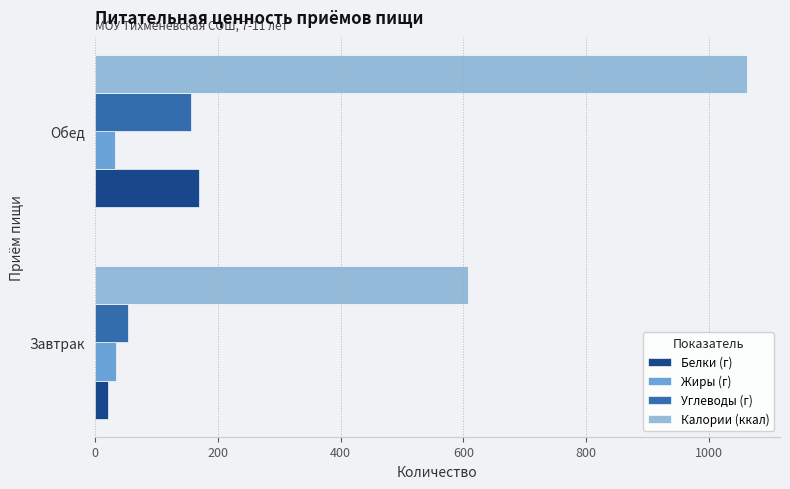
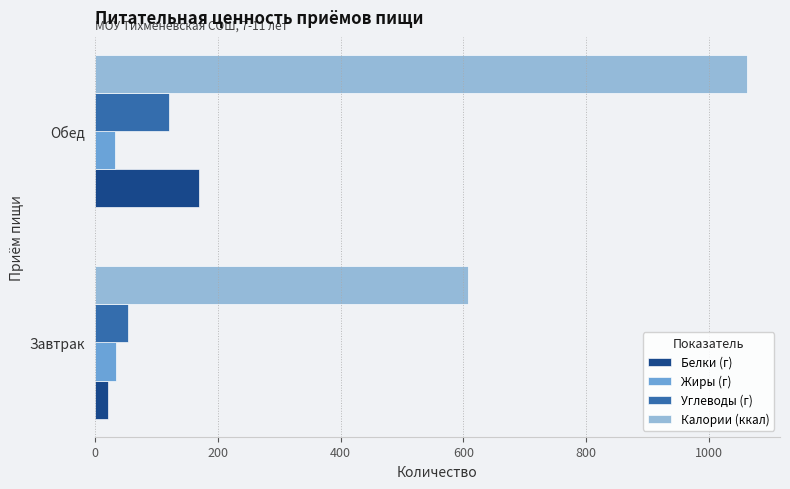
Углеводы (г), Обед: 160 -> 120
